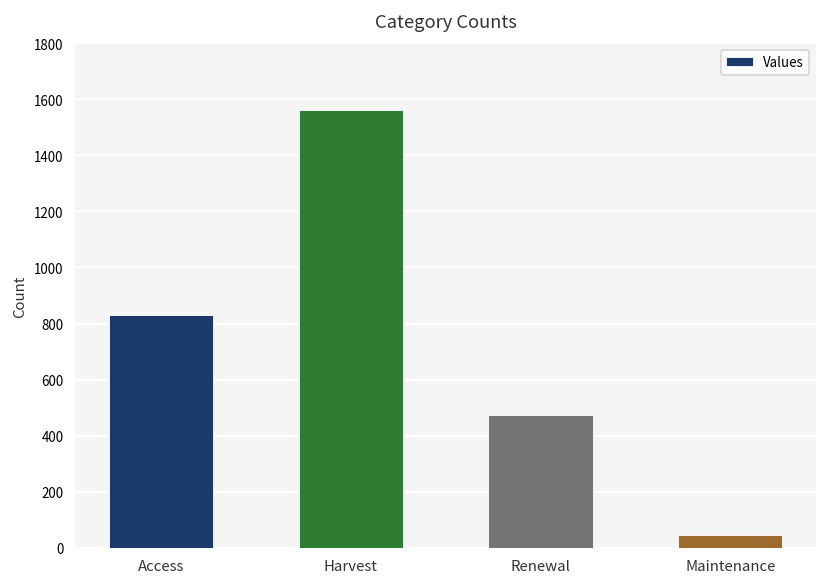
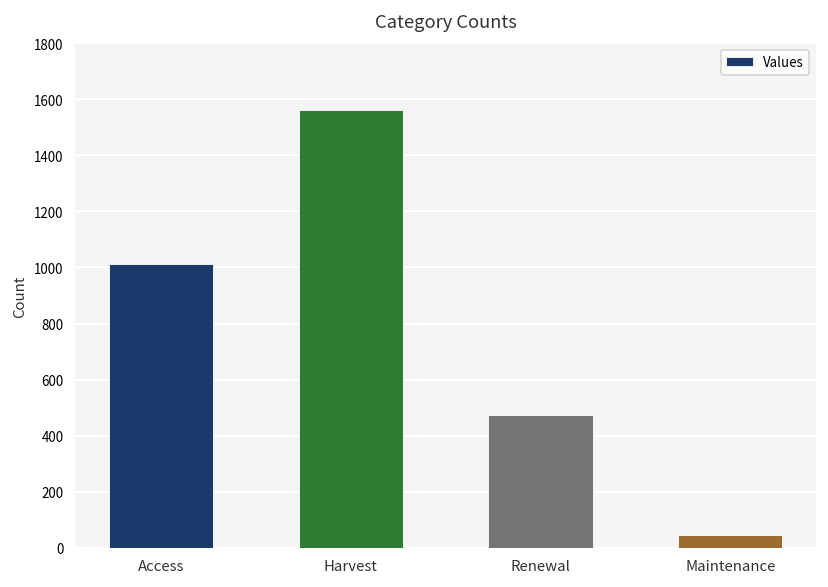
Access: 830 -> 1010
